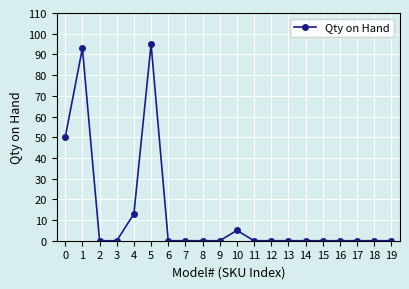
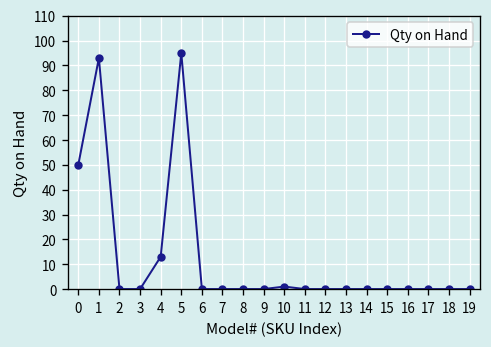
10: 5 -> 1
